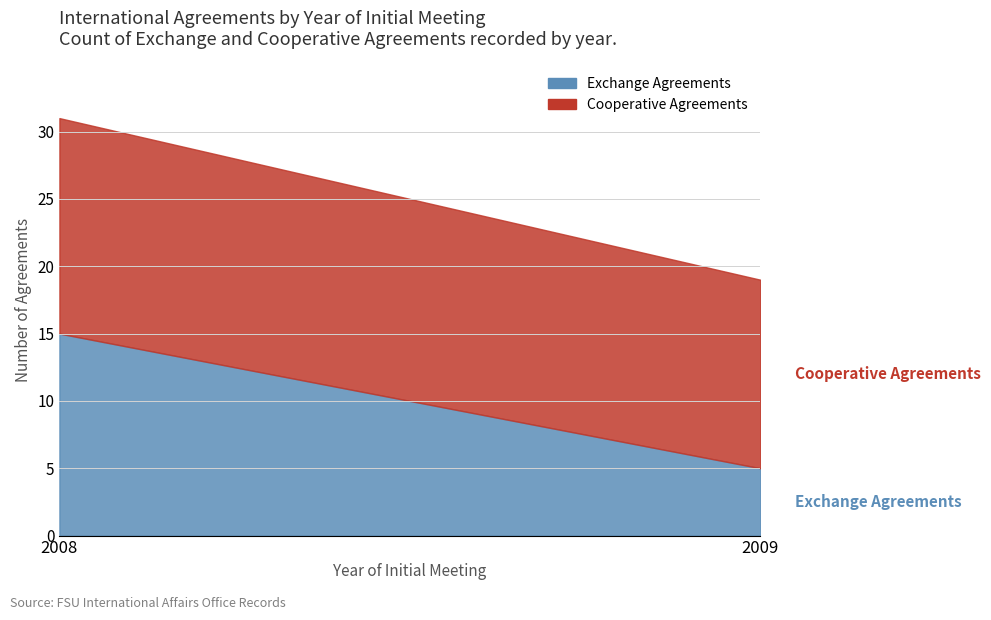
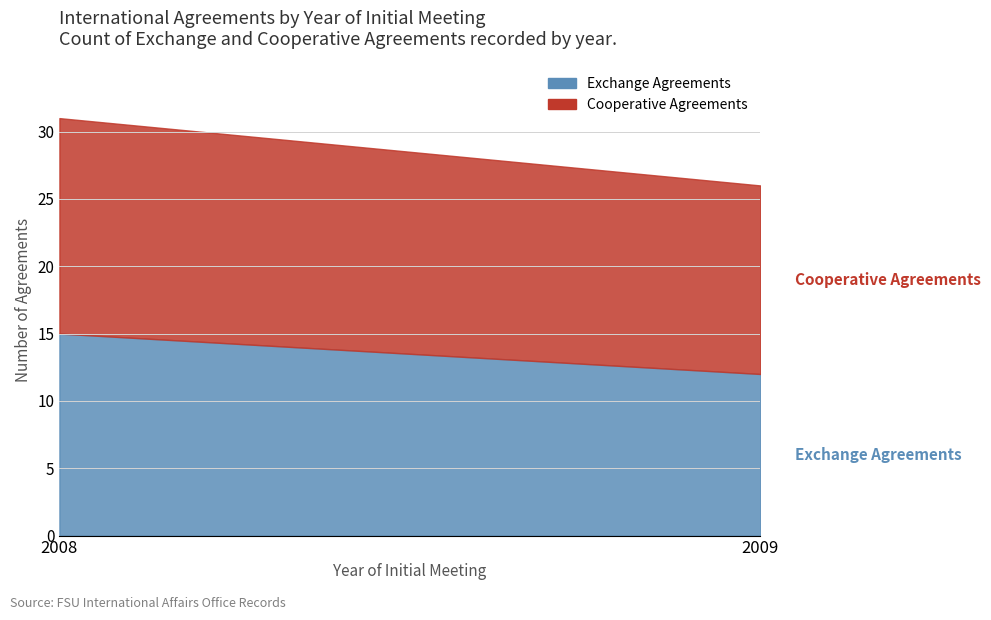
Exchange Agreements, 2009: 5 -> 12
